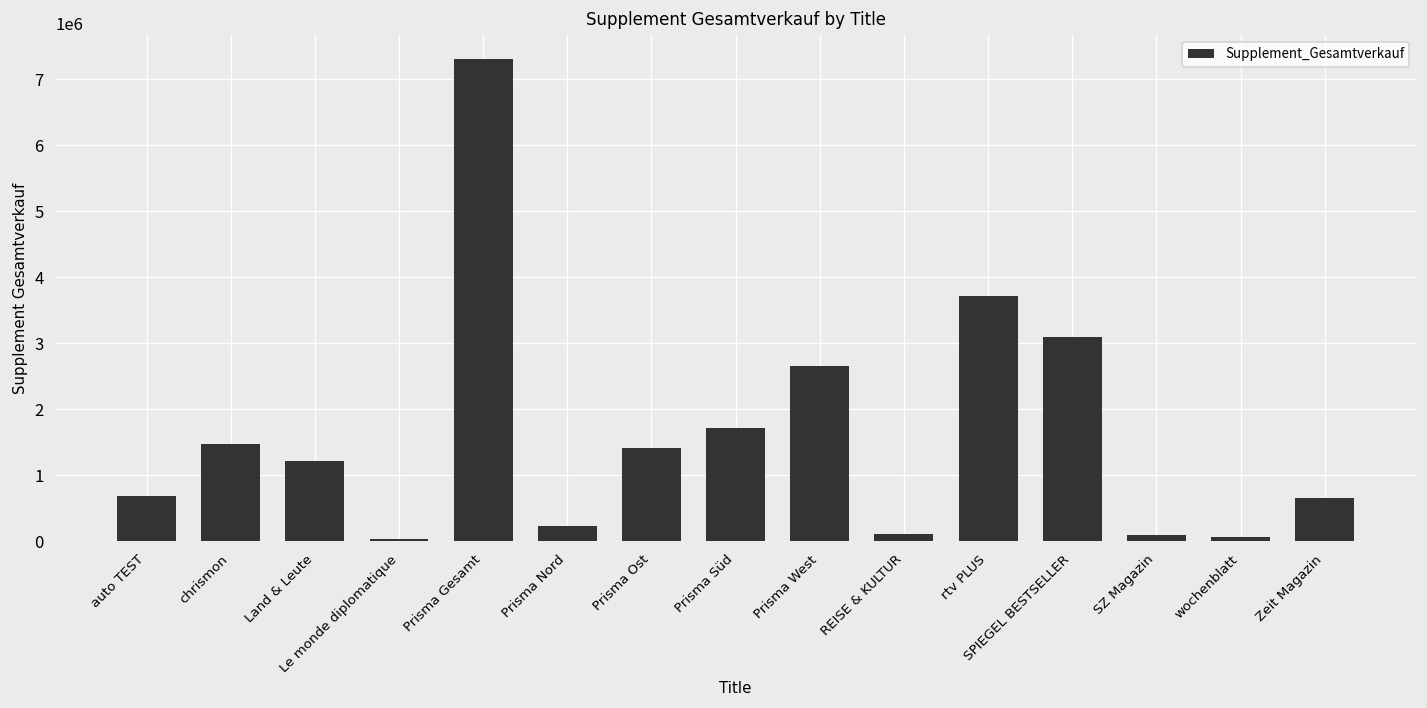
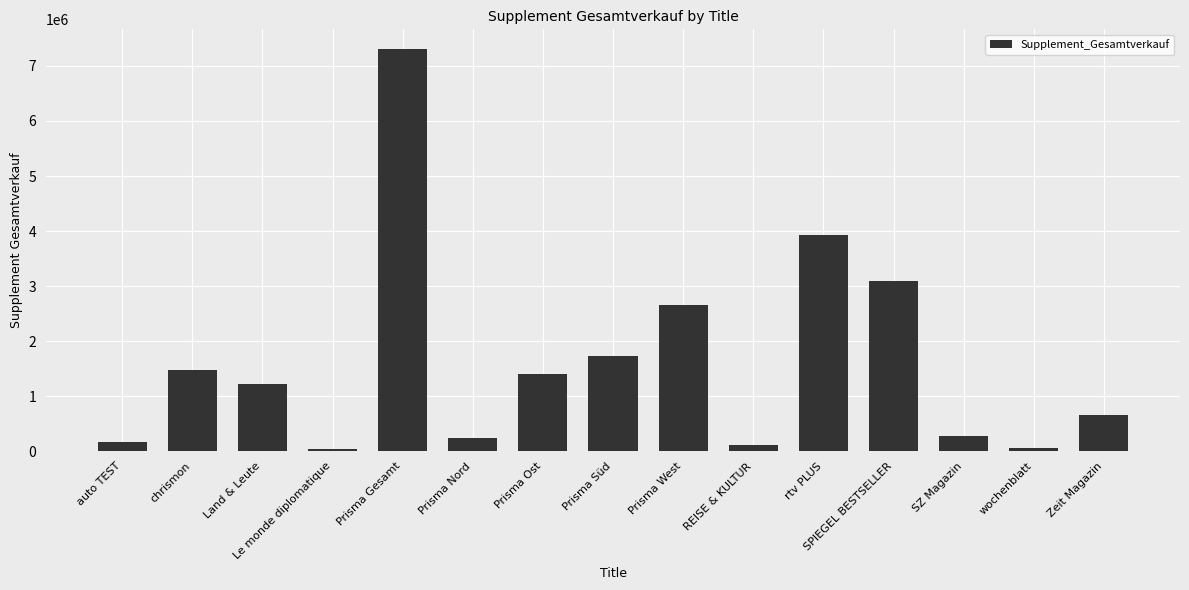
auto TEST: 700000 -> 200000
rtv PLUS: 3700000 -> 3900000
SZ Magazin: 100000 -> 300000
